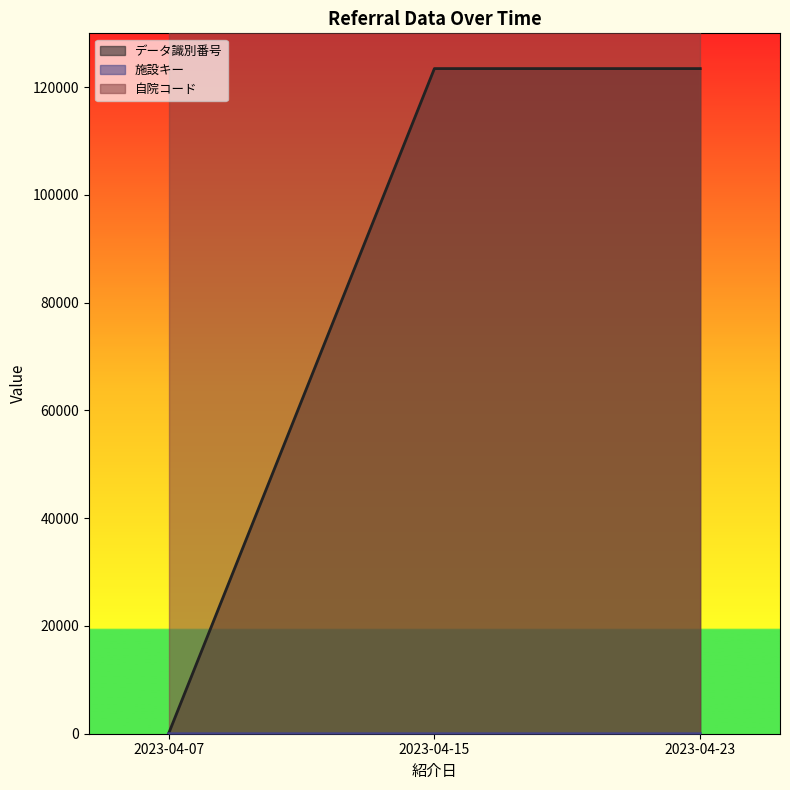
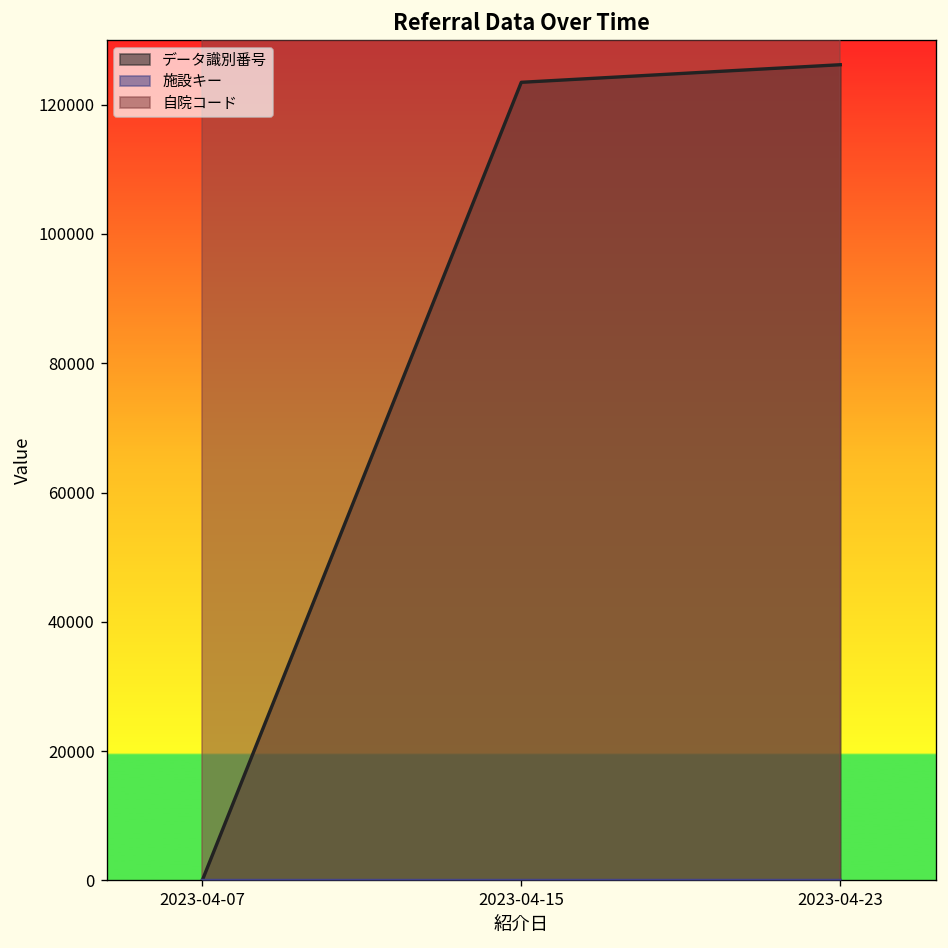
データ識別番号, 2023-04-23: 123000 -> 126000
